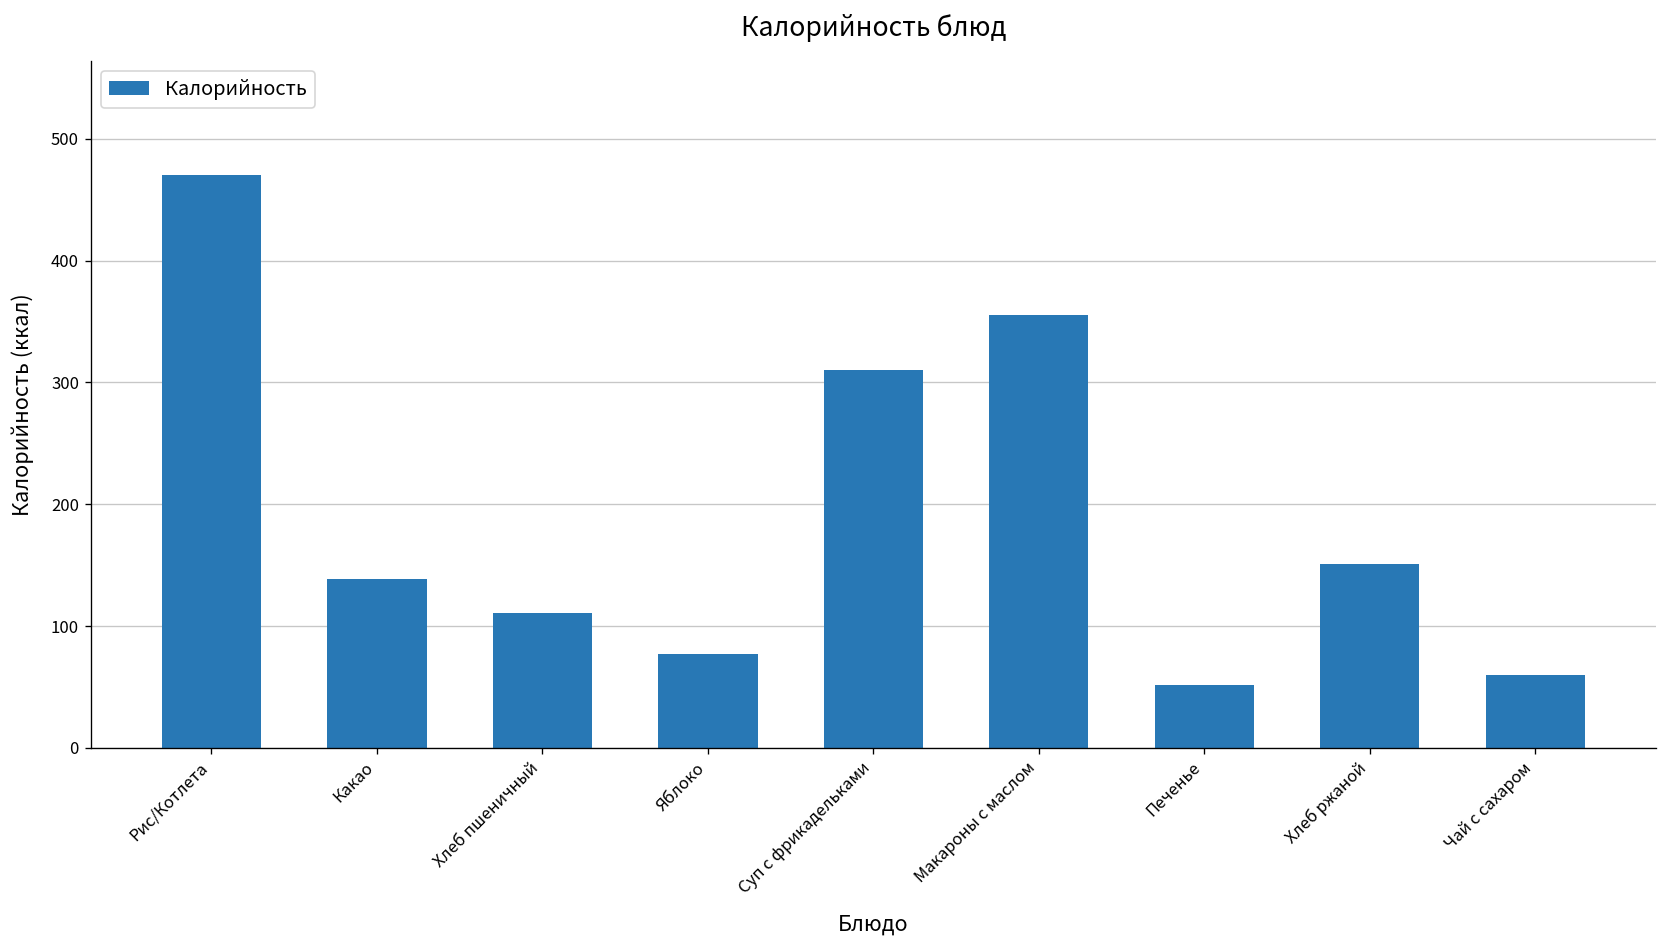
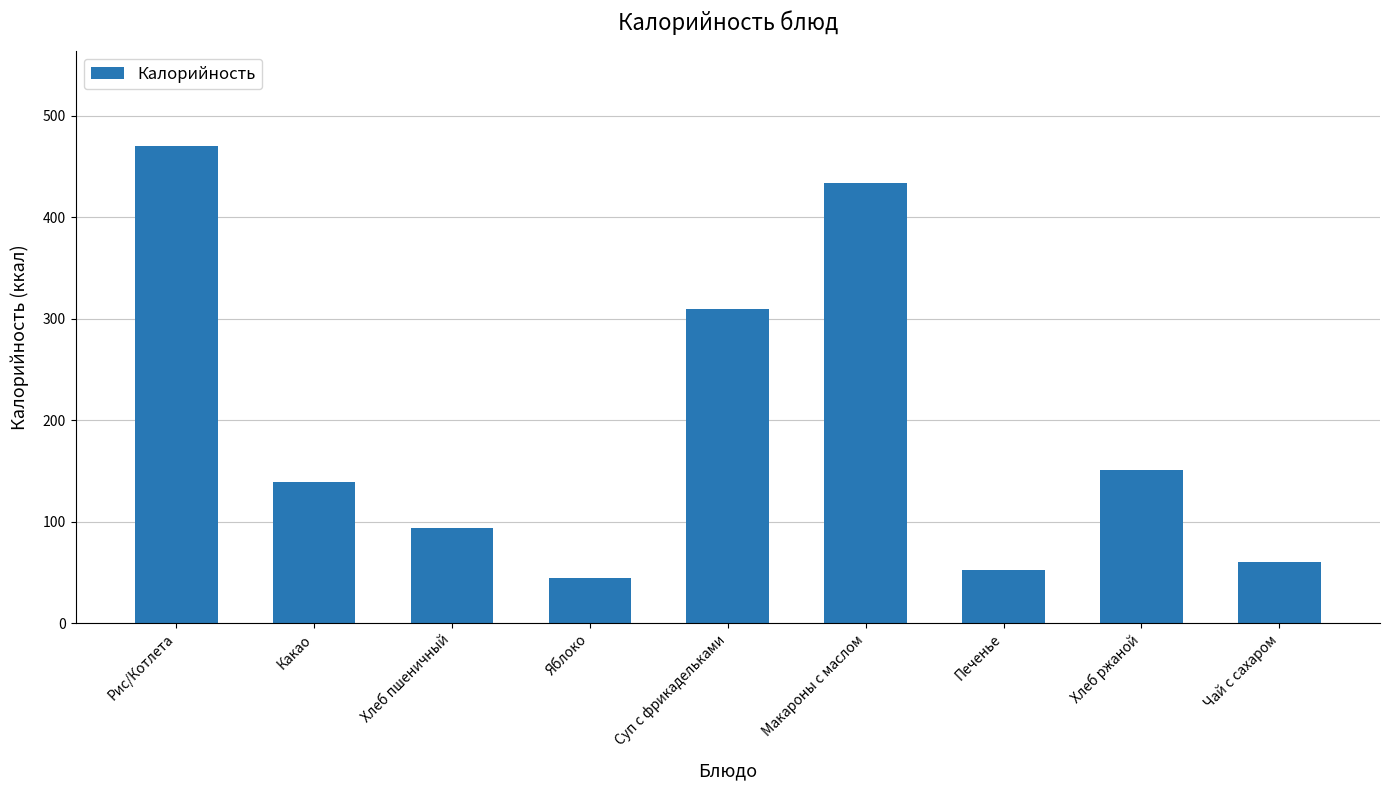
Хлеб пшеничный: 110 -> 94
Яблоко: 77 -> 44
Макароны с маслом: 355 -> 434
